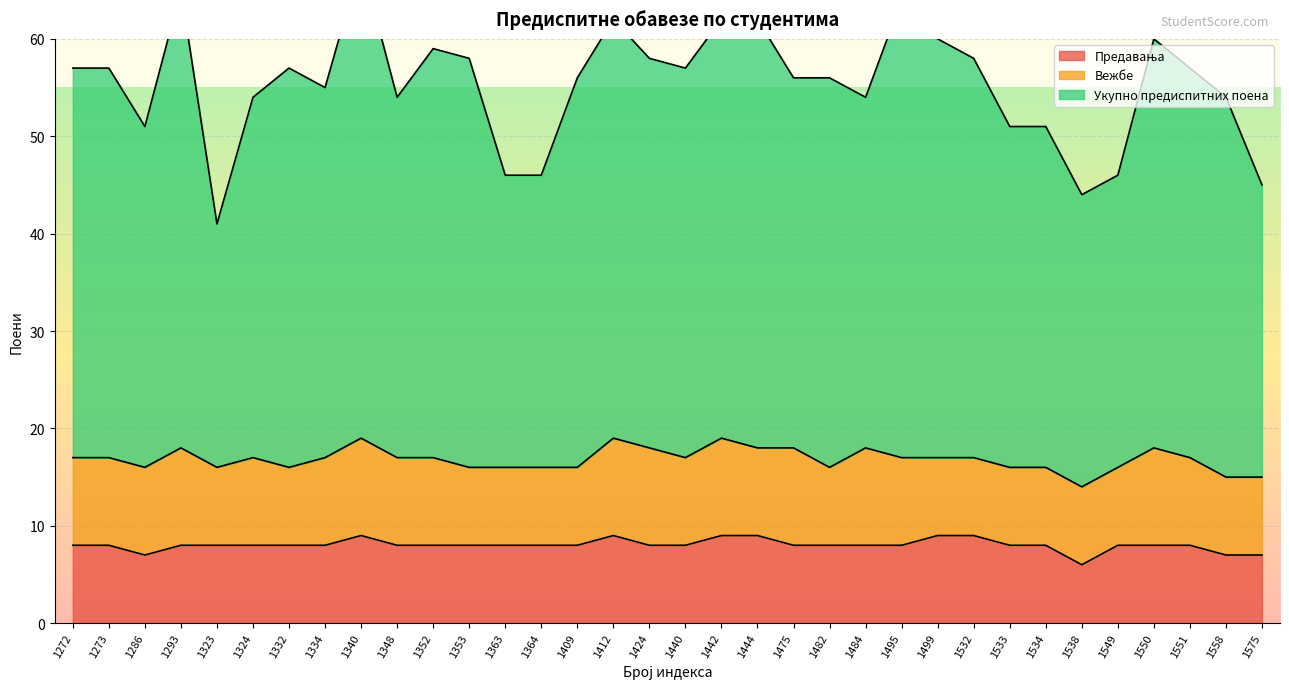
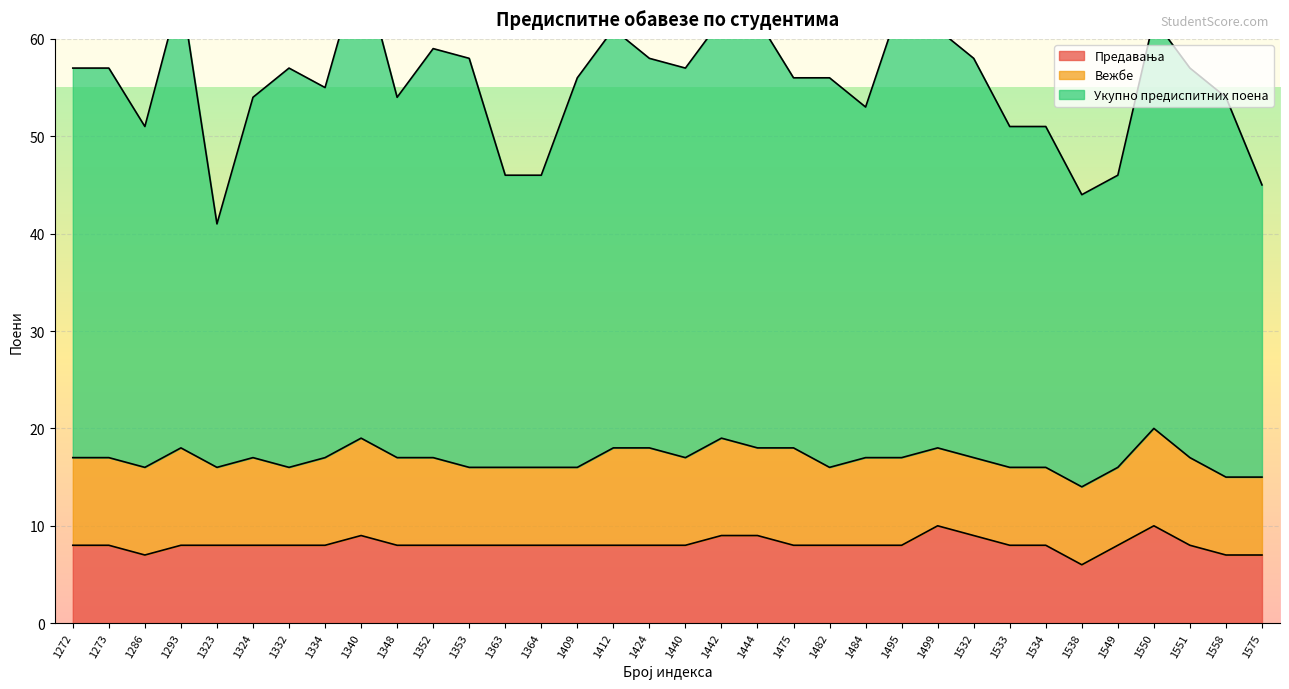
Предавања, 1412: 9 -> 8
Вежбе, 1484: 10 -> 9
Предавања, 1499: 9 -> 10
Предавања, 1550: 8 -> 10
